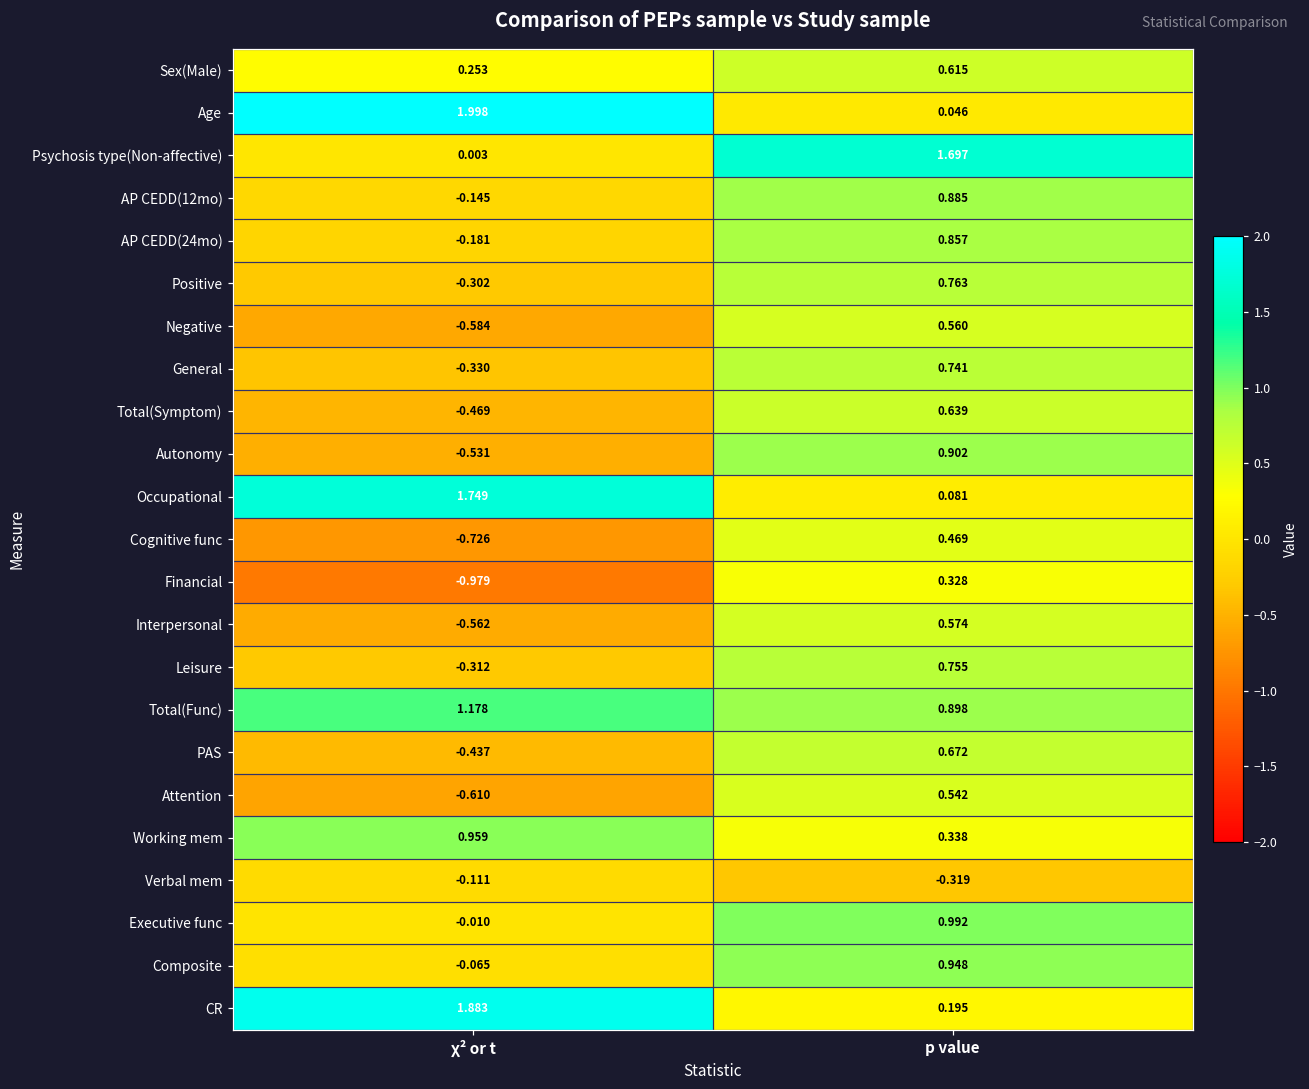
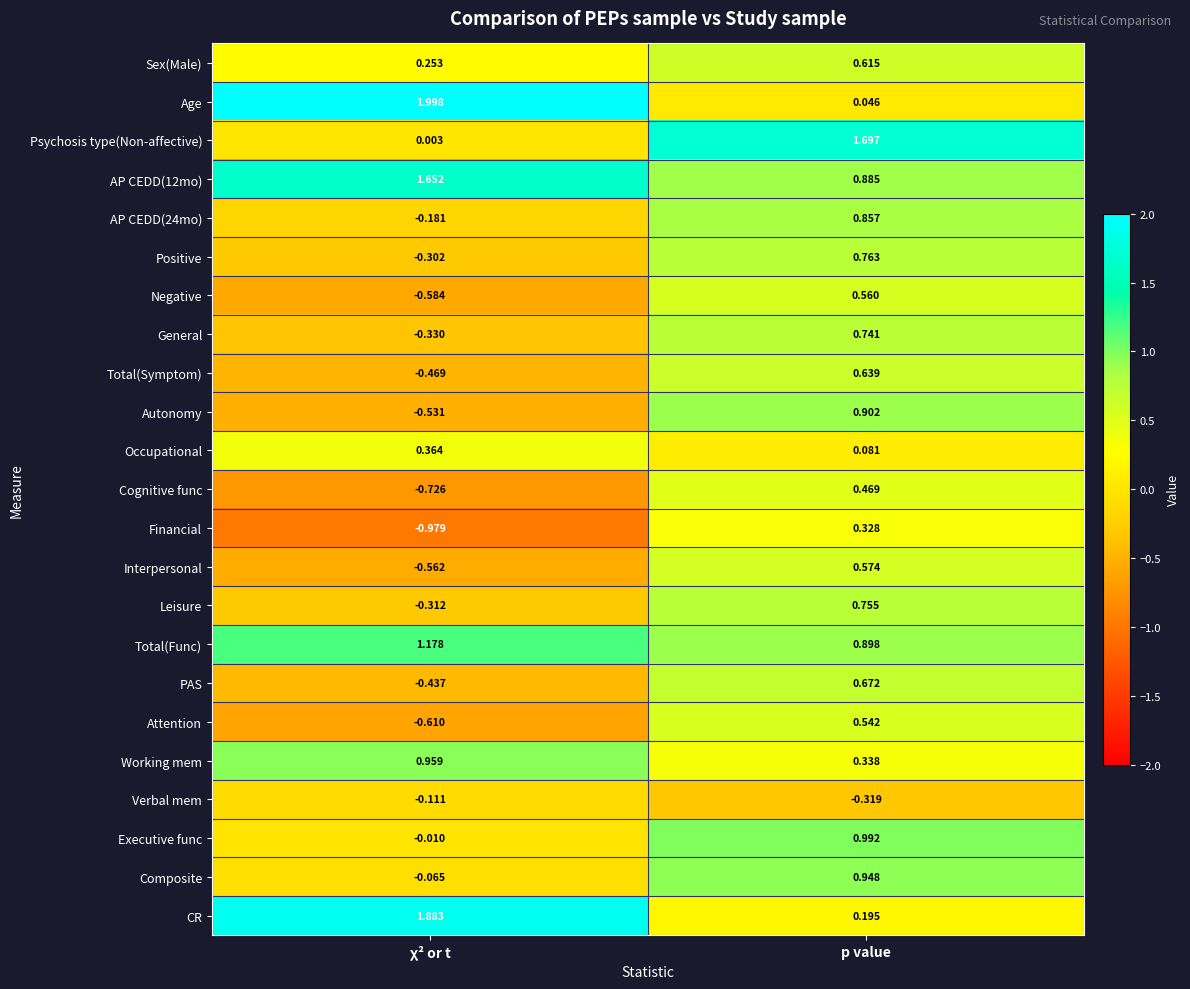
AP CEDD(12mo), χ² or t: -0.145 -> 1.652
Occupational, χ² or t: 1.749 -> 0.364
